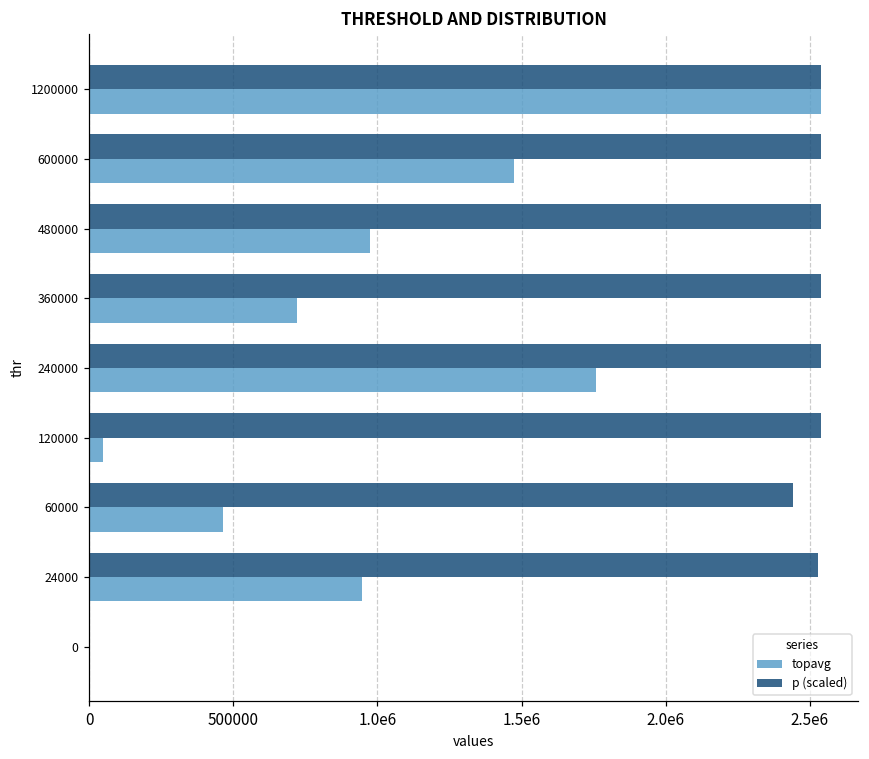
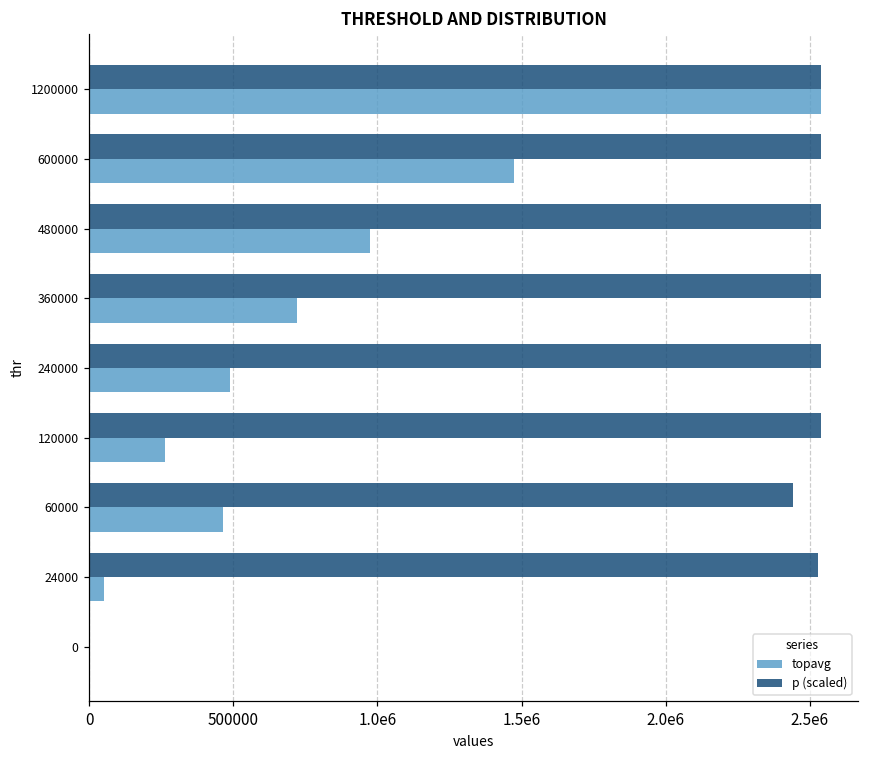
topavg, 240000: 1760000 -> 490000
topavg, 120000: 50000 -> 260000
topavg, 24000: 950000 -> 50000
